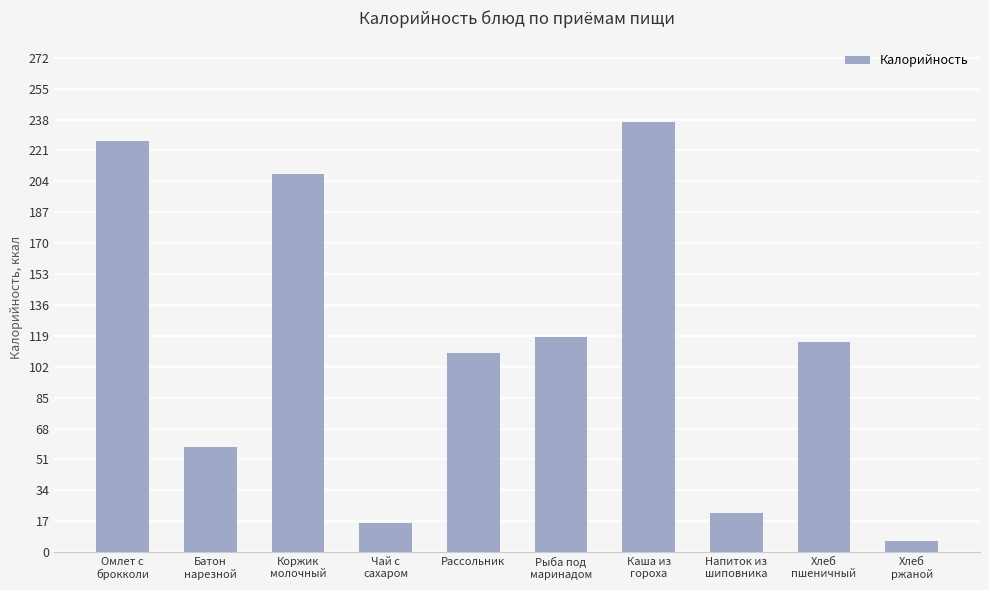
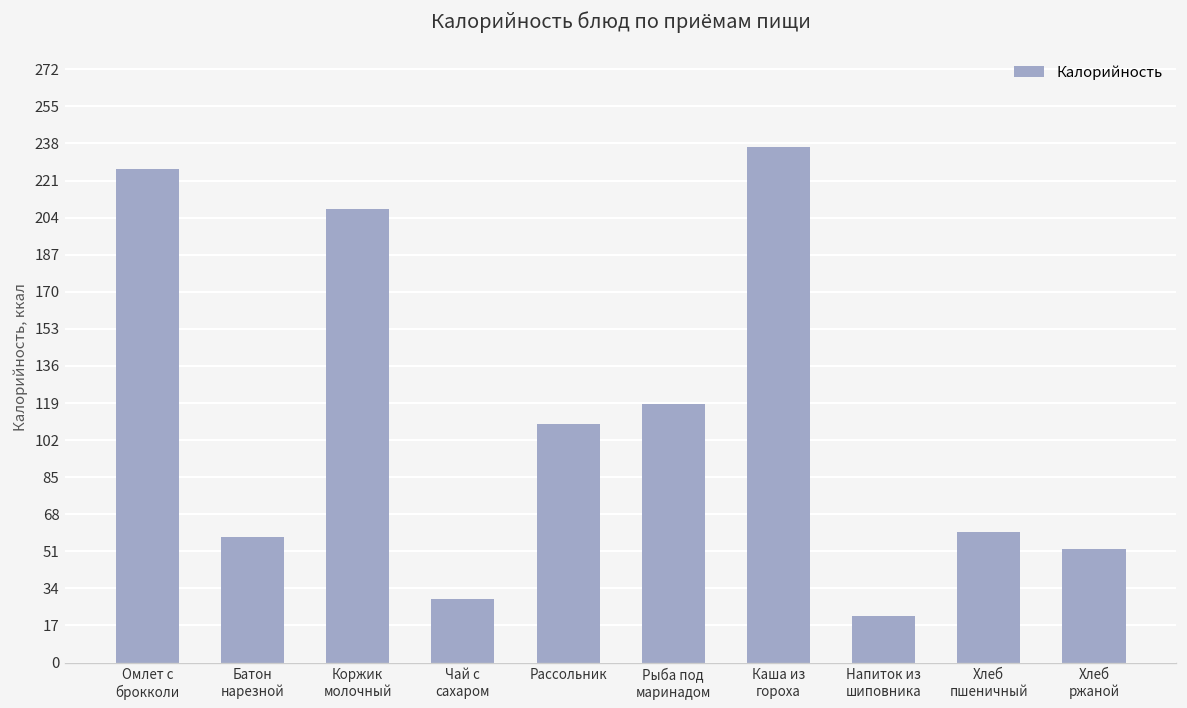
Чай с сахаром: 16 -> 29
Хлеб пшеничный: 116 -> 60
Хлеб ржаной: 6 -> 52
